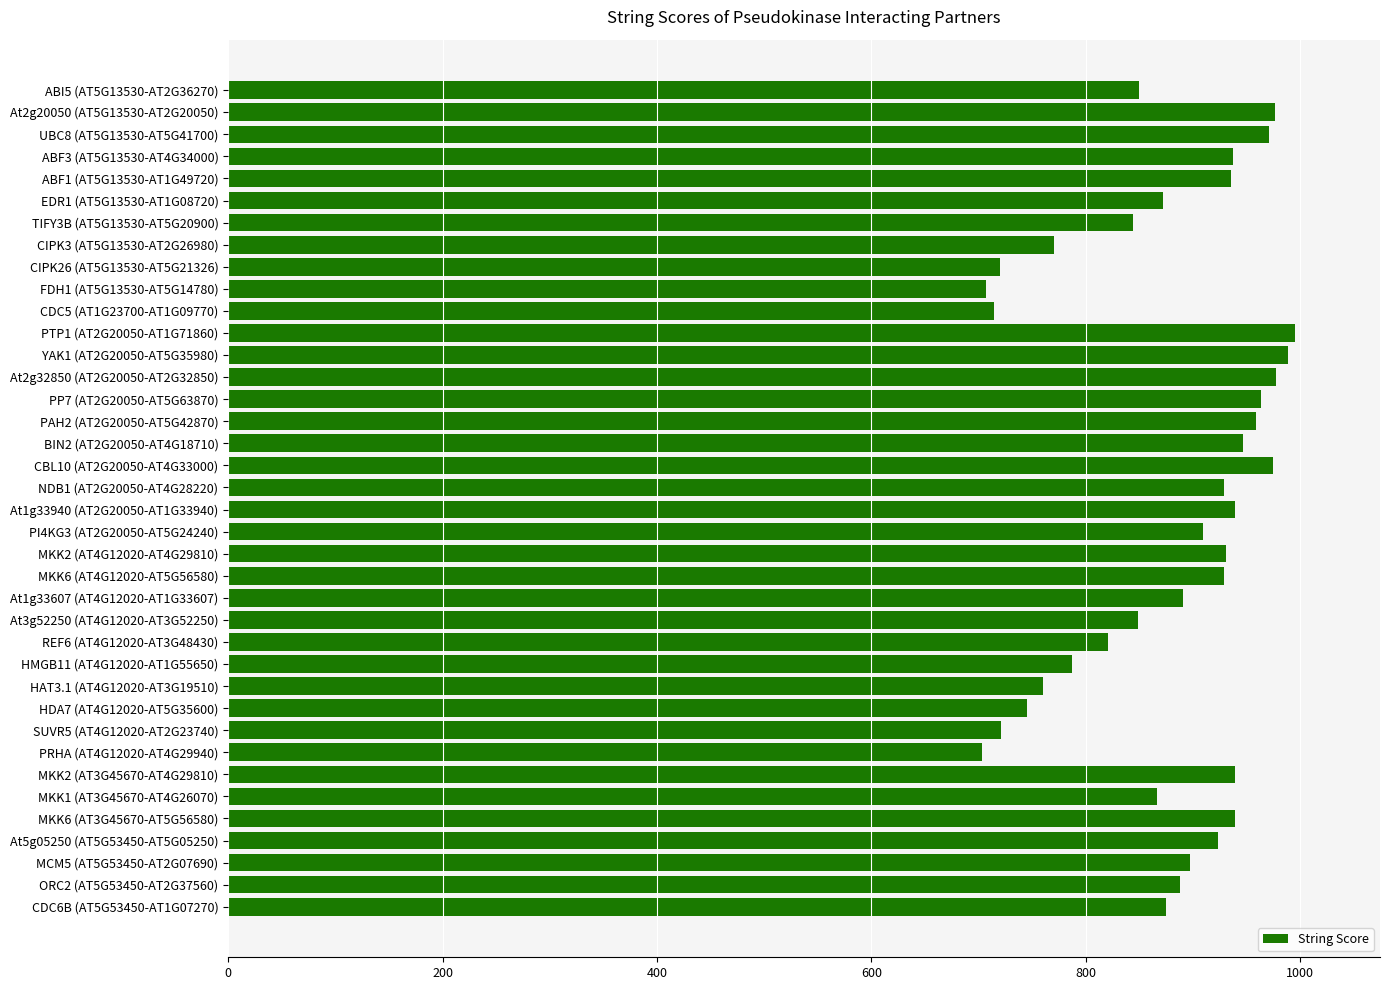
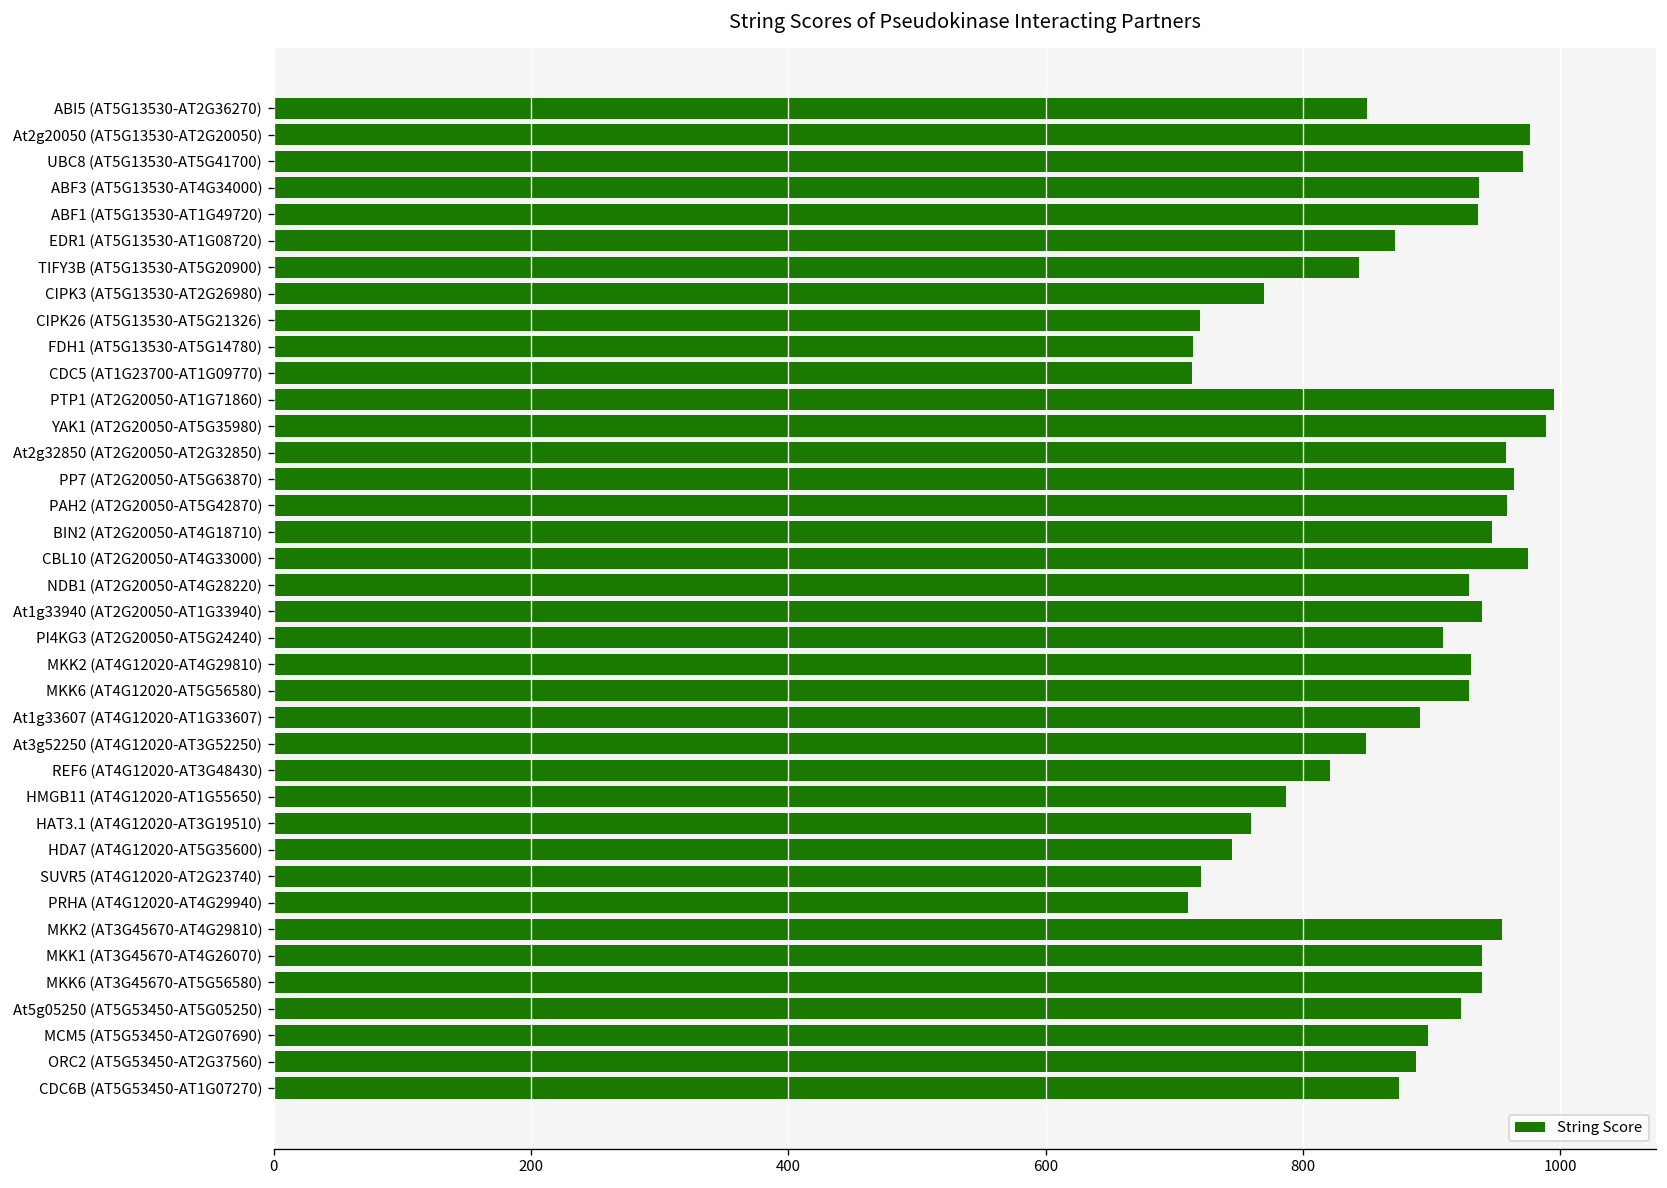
FDH1 (AT5G13530-AT5G14780): 707 -> 715
At2g32850 (AT2G20050-AT2G32850): 978 -> 958
PRHA (AT4G12020-AT4G29940): 703 -> 711
MKK2 (AT3G45670-AT4G29810): 939 -> 955
MKK1 (AT3G45670-AT4G26070): 867 -> 939
